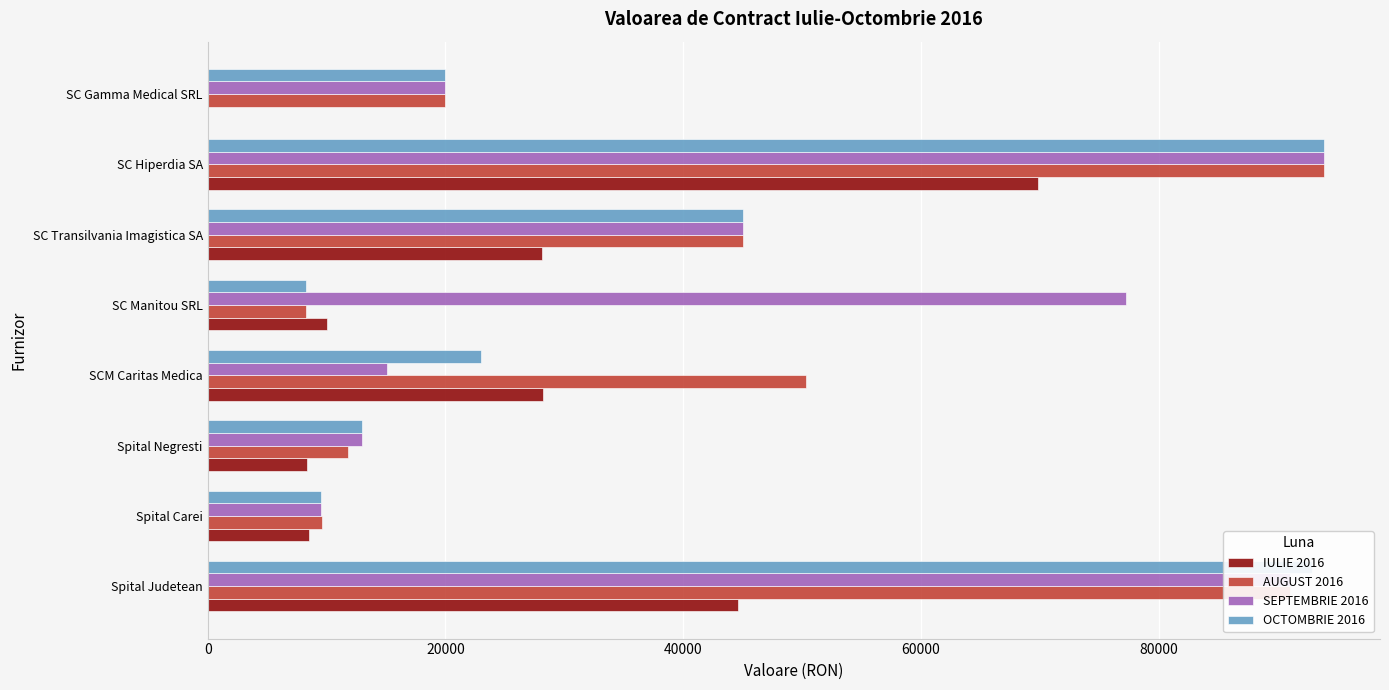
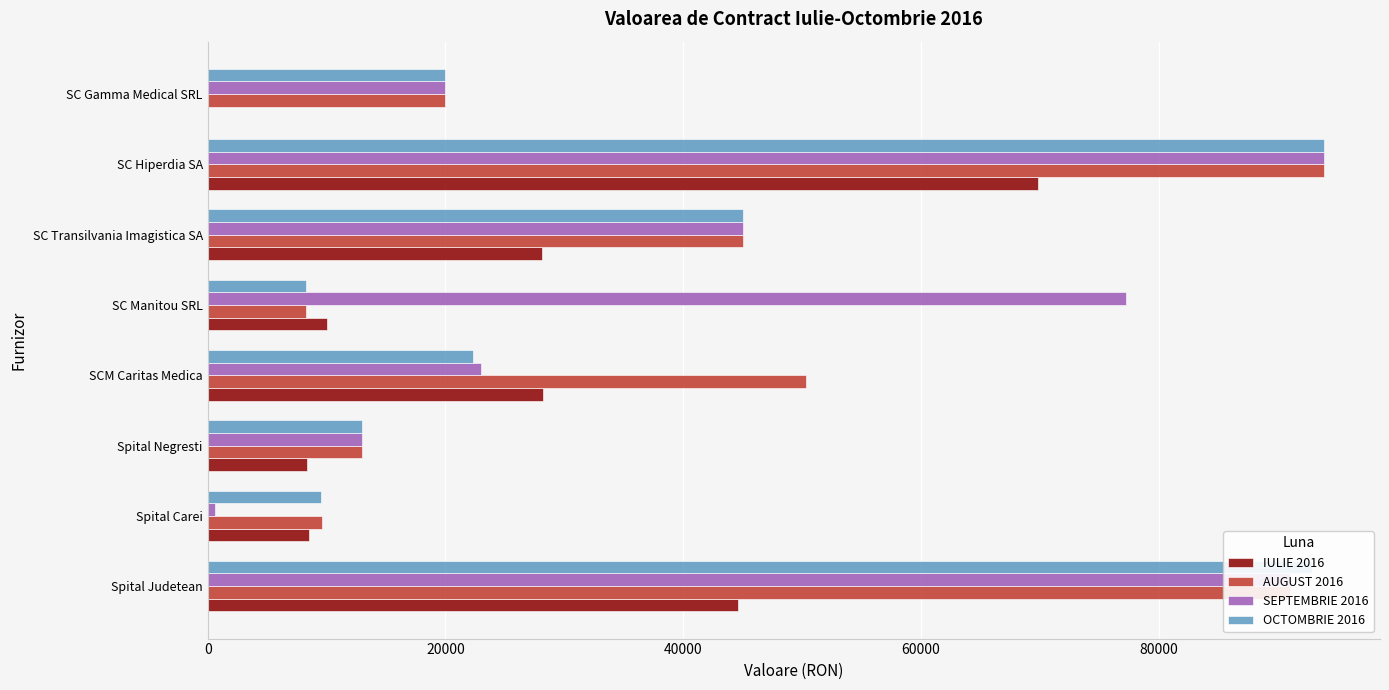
OCTOMBRIE 2016, SCM Caritas Medica: 23000 -> 22300
SEPTEMBRIE 2016, SCM Caritas Medica: 15100 -> 23000
AUGUST 2016, Spital Negresti: 11800 -> 13000
SEPTEMBRIE 2016, Spital Carei: 9600 -> 600
